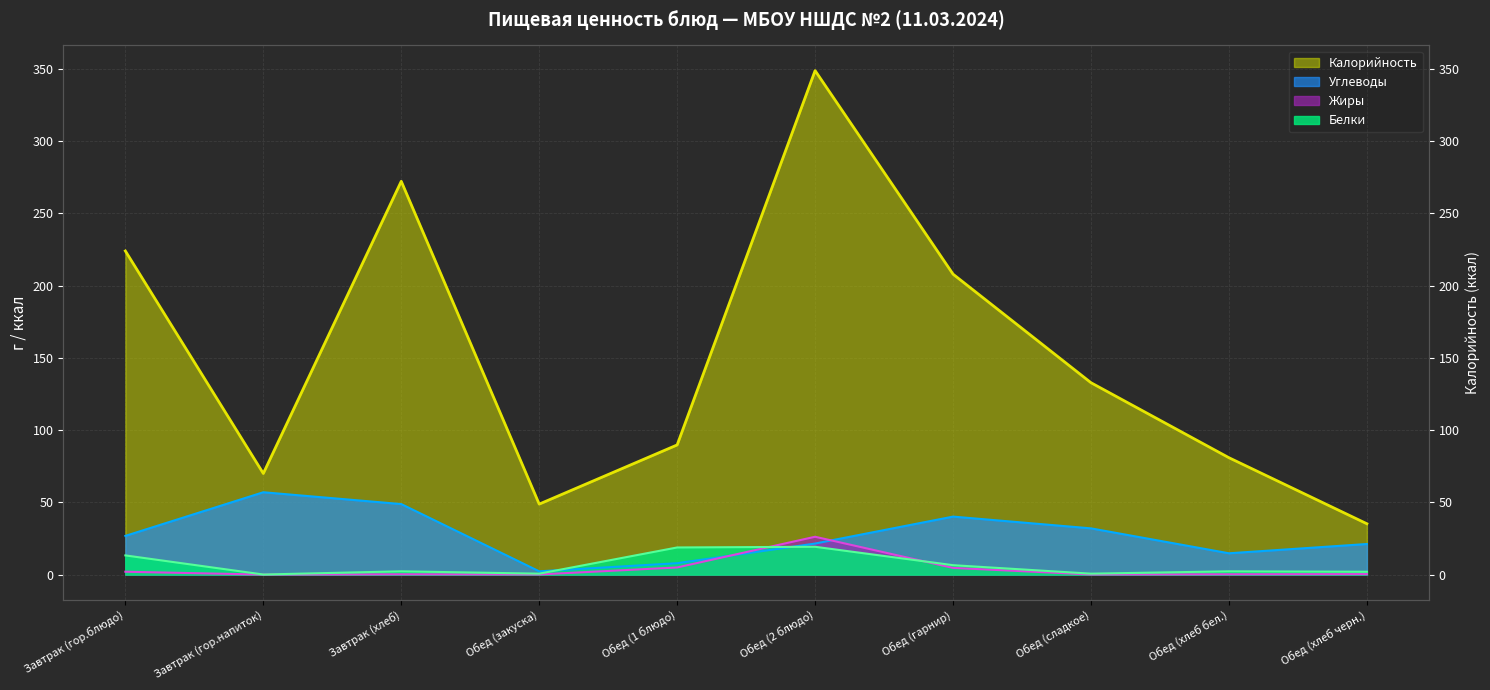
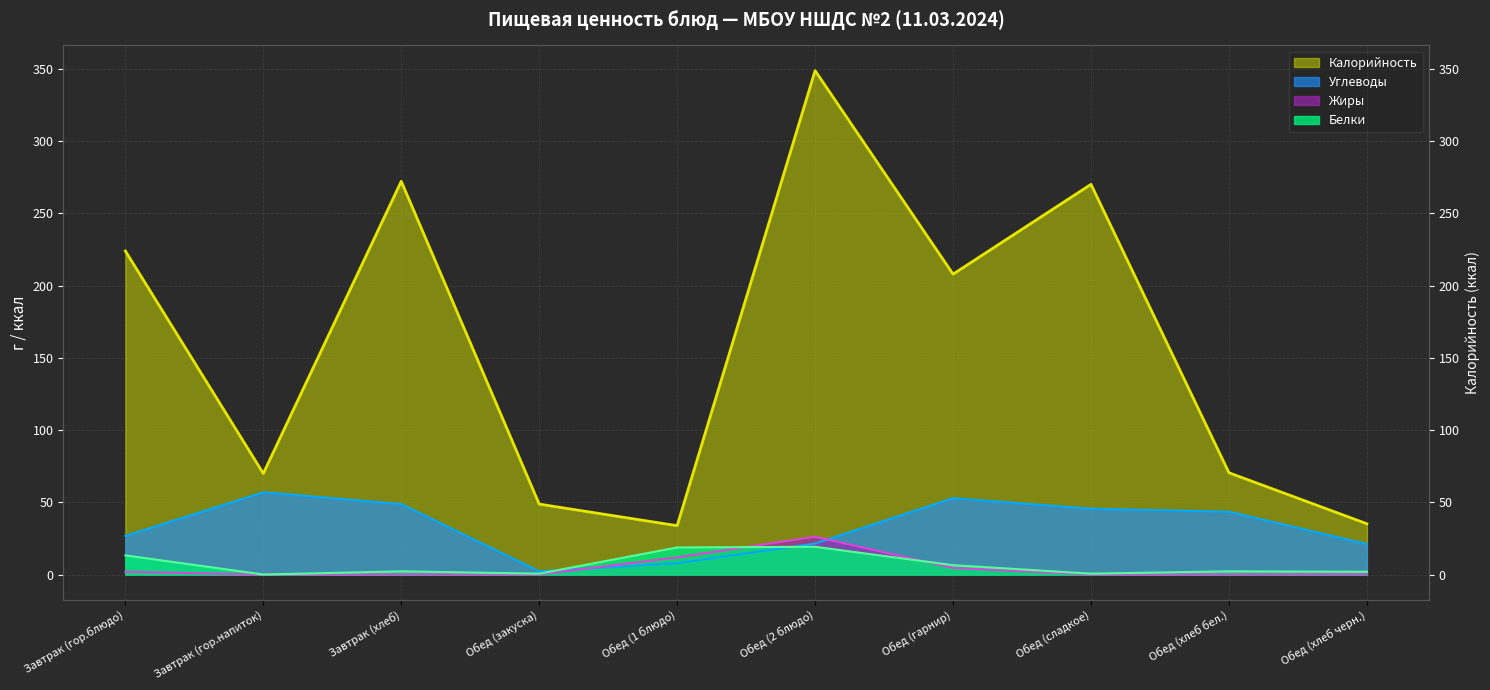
Калорийность, Обед (1 блюдо): 90 -> 34
Жиры, Обед (1 блюдо): 5 -> 12
Углеводы, Обед (гарнир): 40 -> 53
Калорийность, Обед (сладкое): 133 -> 270
Углеводы, Обед (сладкое): 32 -> 46
Калорийность, Обед (хлеб бел.): 81 -> 71
Углеводы, Обед (хлеб бел.): 15 -> 44
